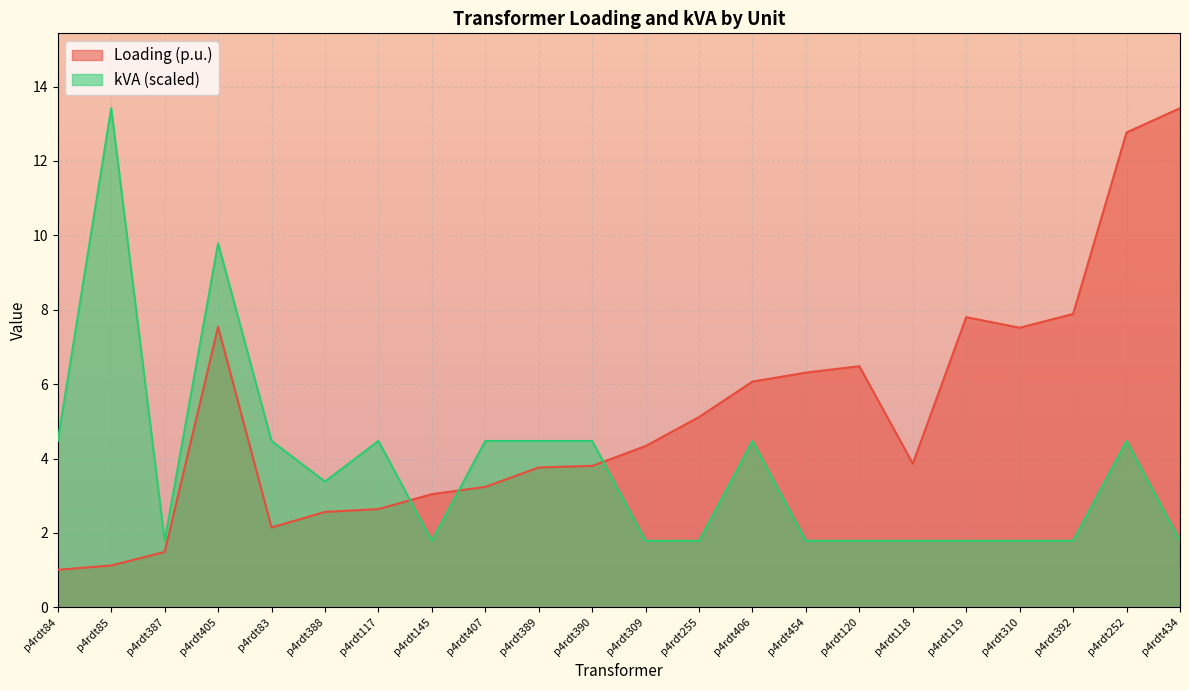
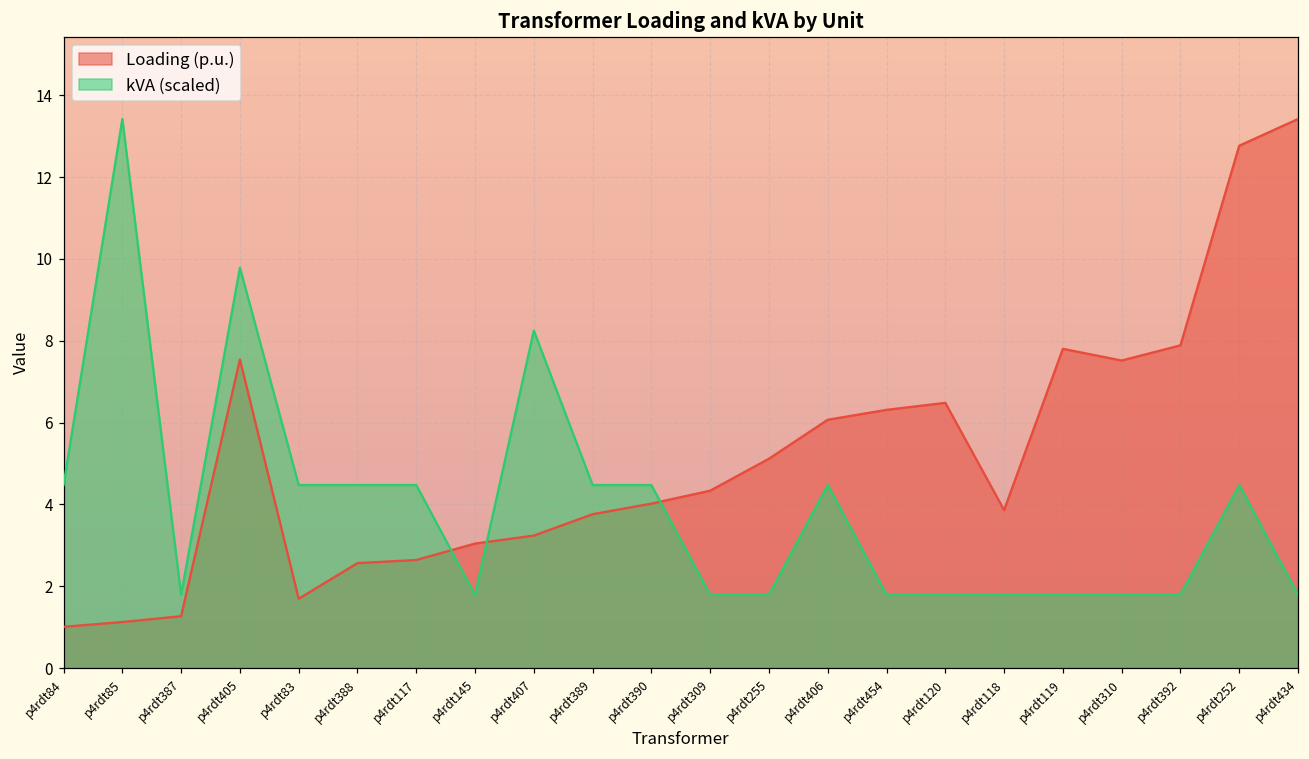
Loading (p.u.), p4rdt387: 1.5 -> 1.3
Loading (p.u.), p4rdt83: 2.1 -> 1.7
kVA (scaled), p4rdt388: 3.4 -> 4.5
kVA (scaled), p4rdt407: 4.5 -> 8.2
Loading (p.u.), p4rdt390: 3.8 -> 4.0
